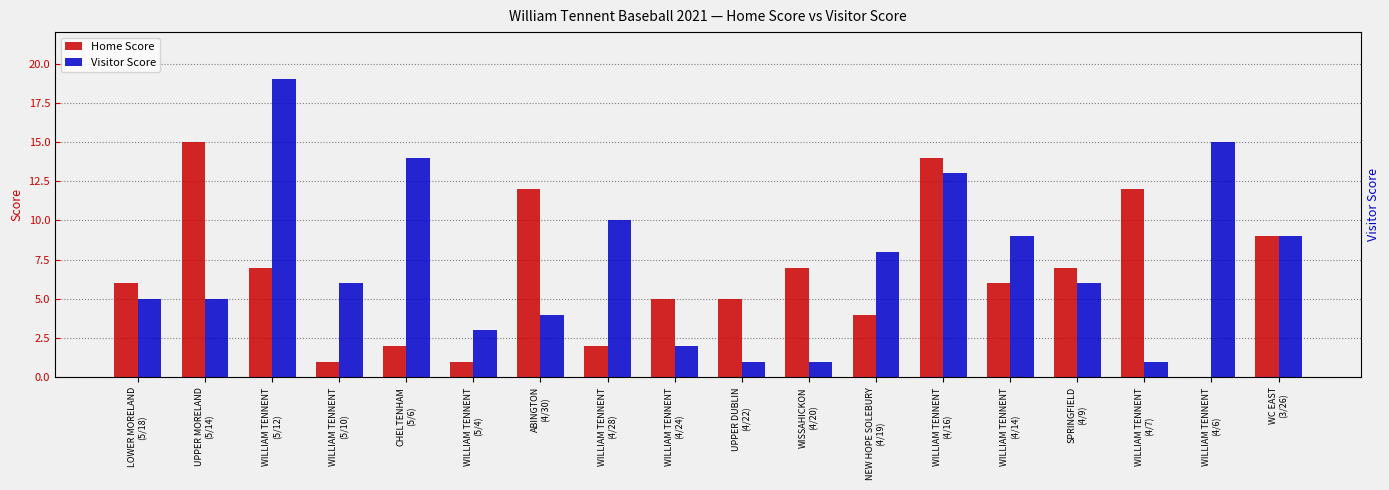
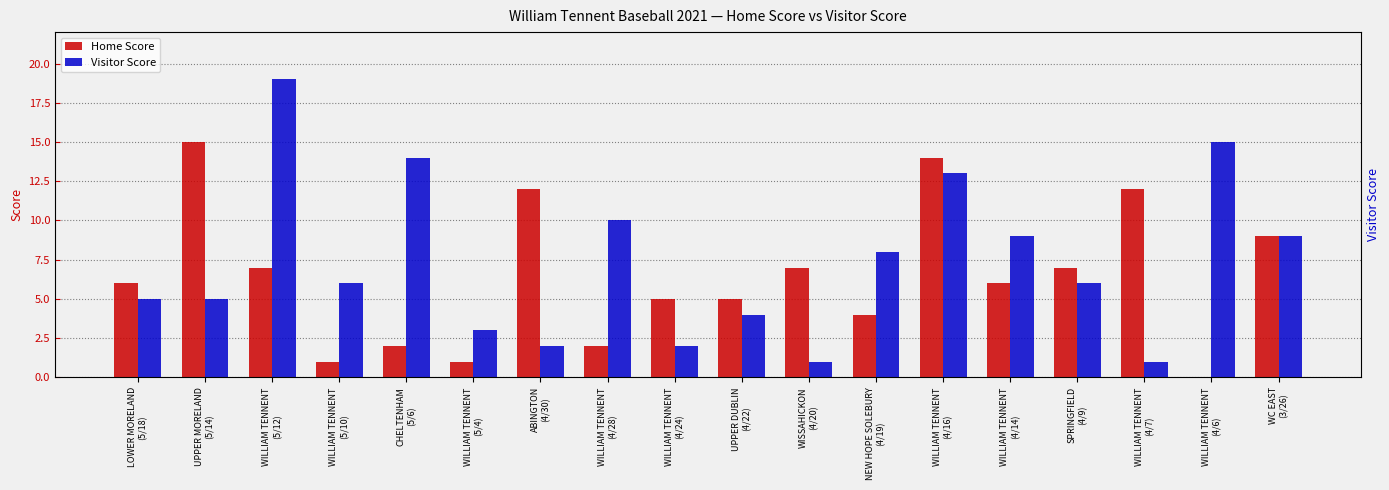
Visitor Score, ABINGTON (4/30): 4 -> 2
Visitor Score, UPPER DUBLIN (4/22): 1 -> 4
